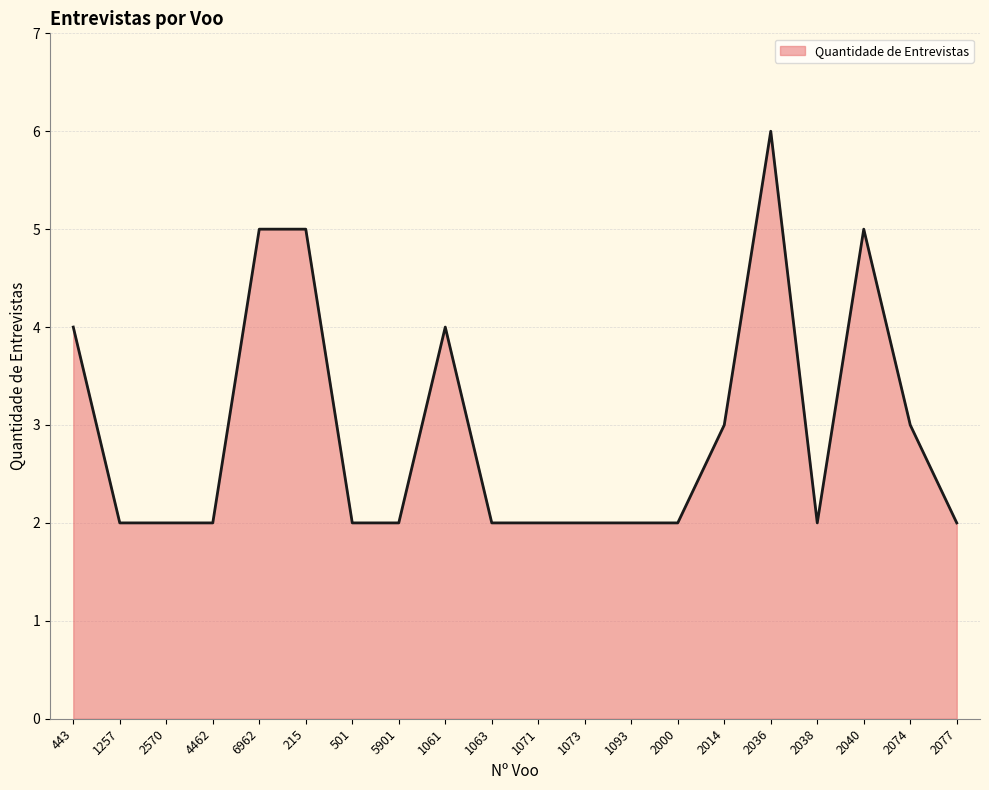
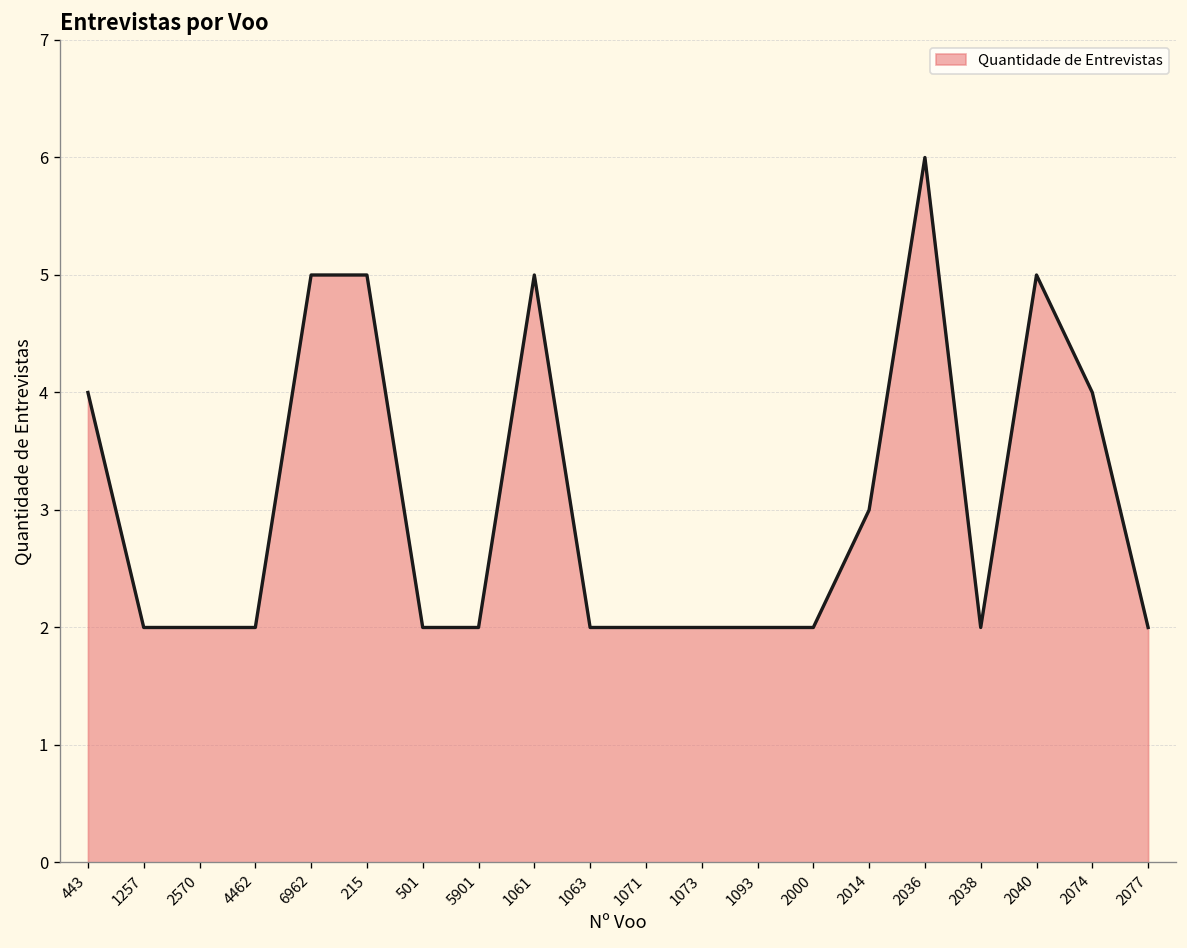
1061: 4 -> 5
2074: 3 -> 4
